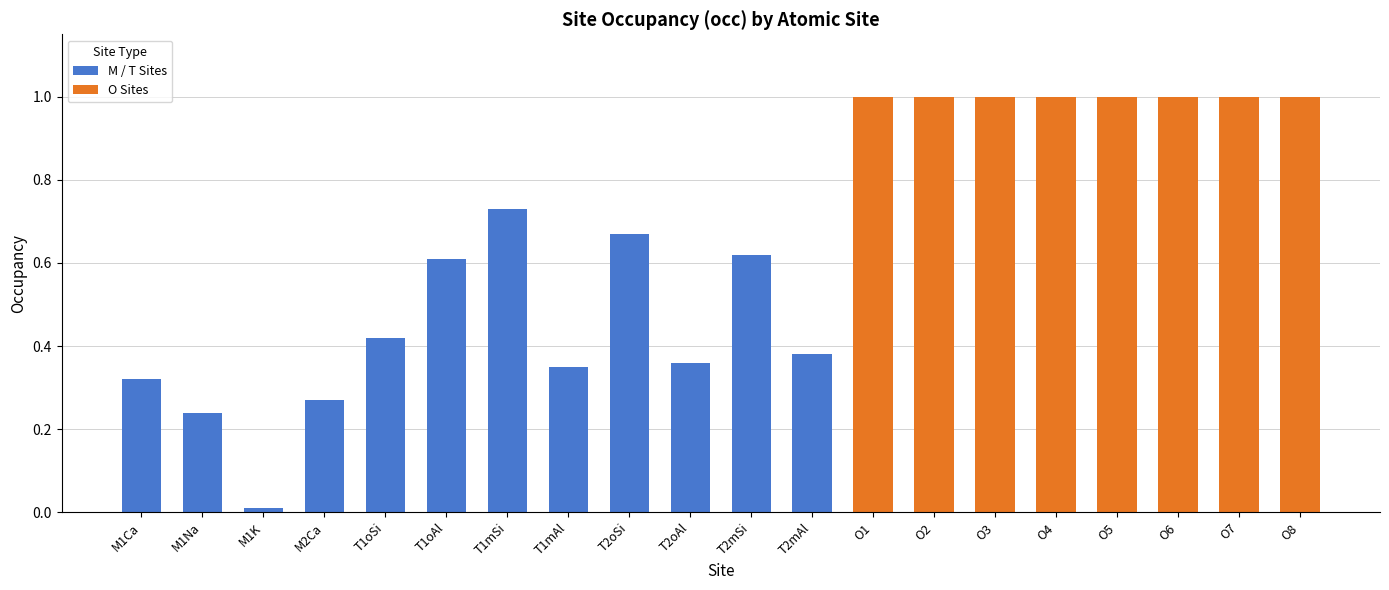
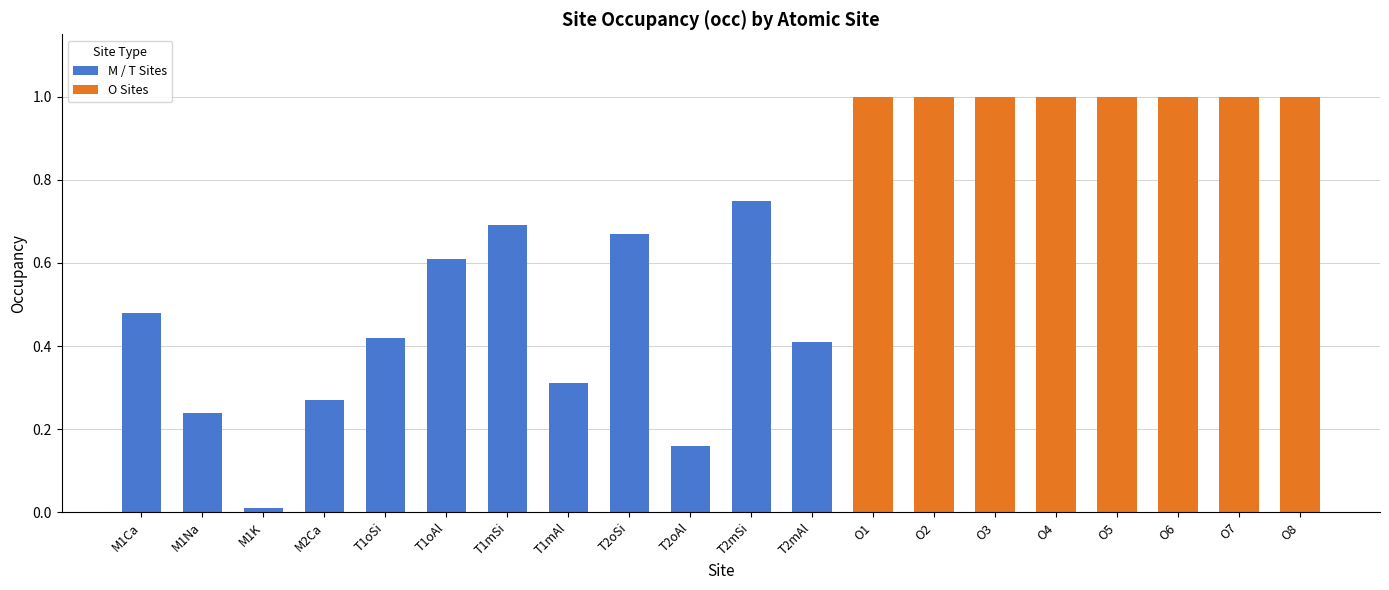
M / T Sites, M1Ca: 0.32 -> 0.48
M / T Sites, T1mSi: 0.73 -> 0.69
M / T Sites, T1mAl: 0.35 -> 0.31
M / T Sites, T2oAl: 0.36 -> 0.16
M / T Sites, T2mSi: 0.62 -> 0.75
M / T Sites, T2mAl: 0.38 -> 0.41
